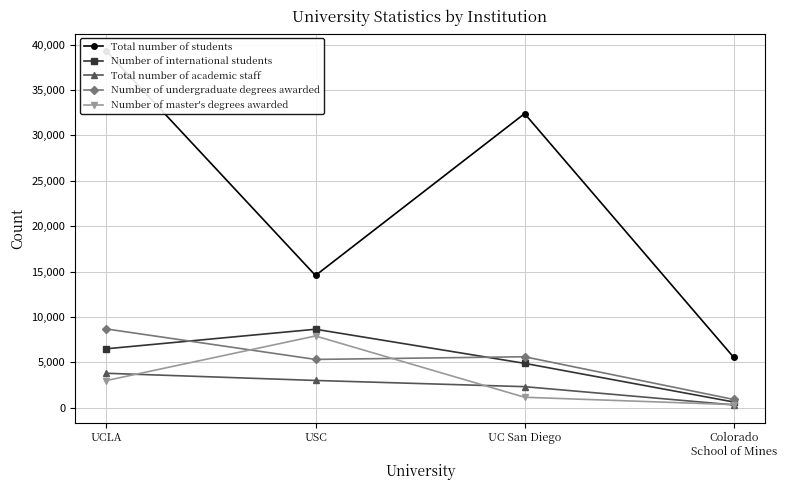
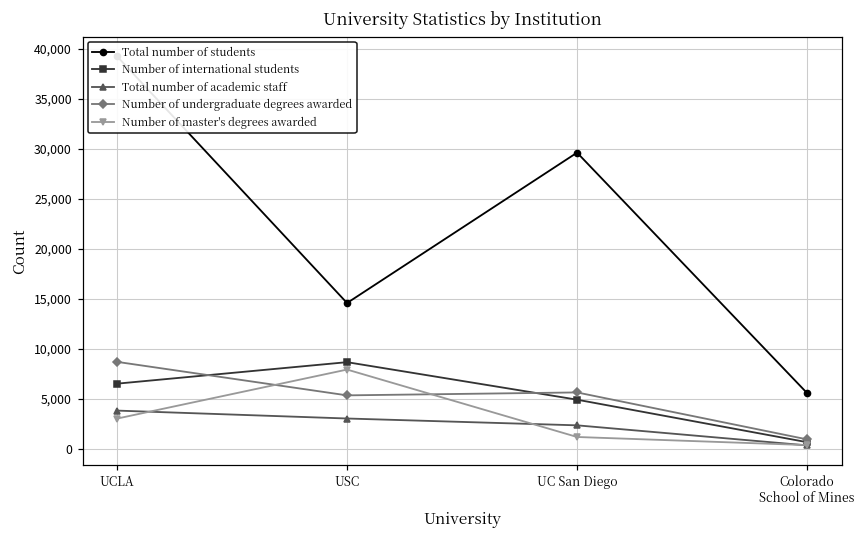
Total number of students, UC San Diego: 32,000 -> 30,000
